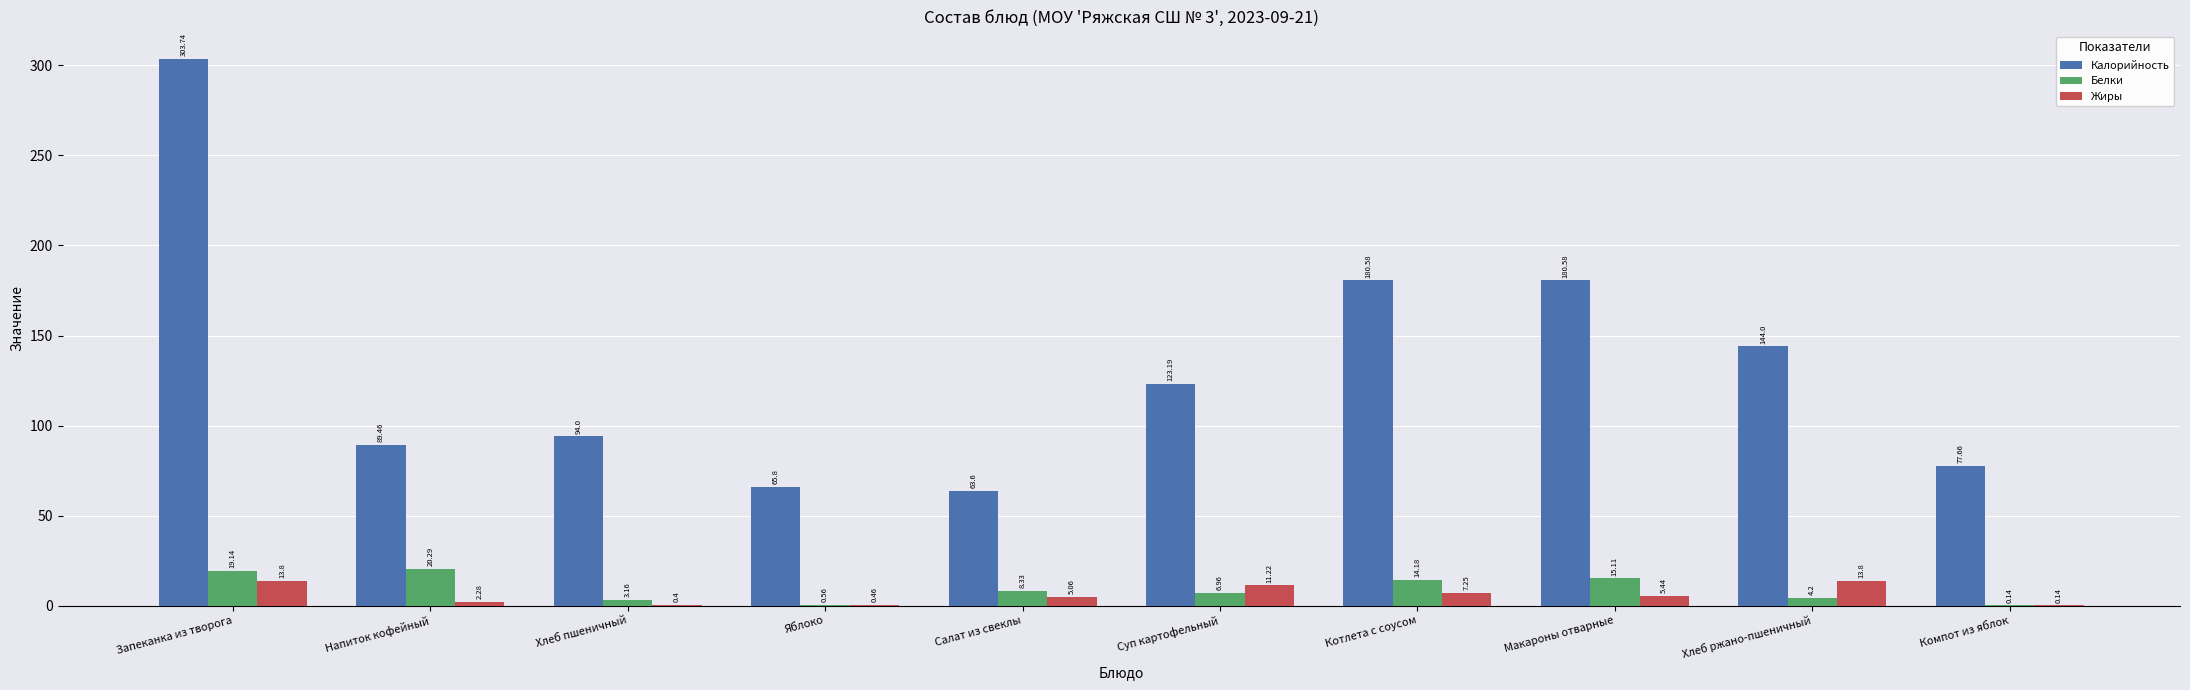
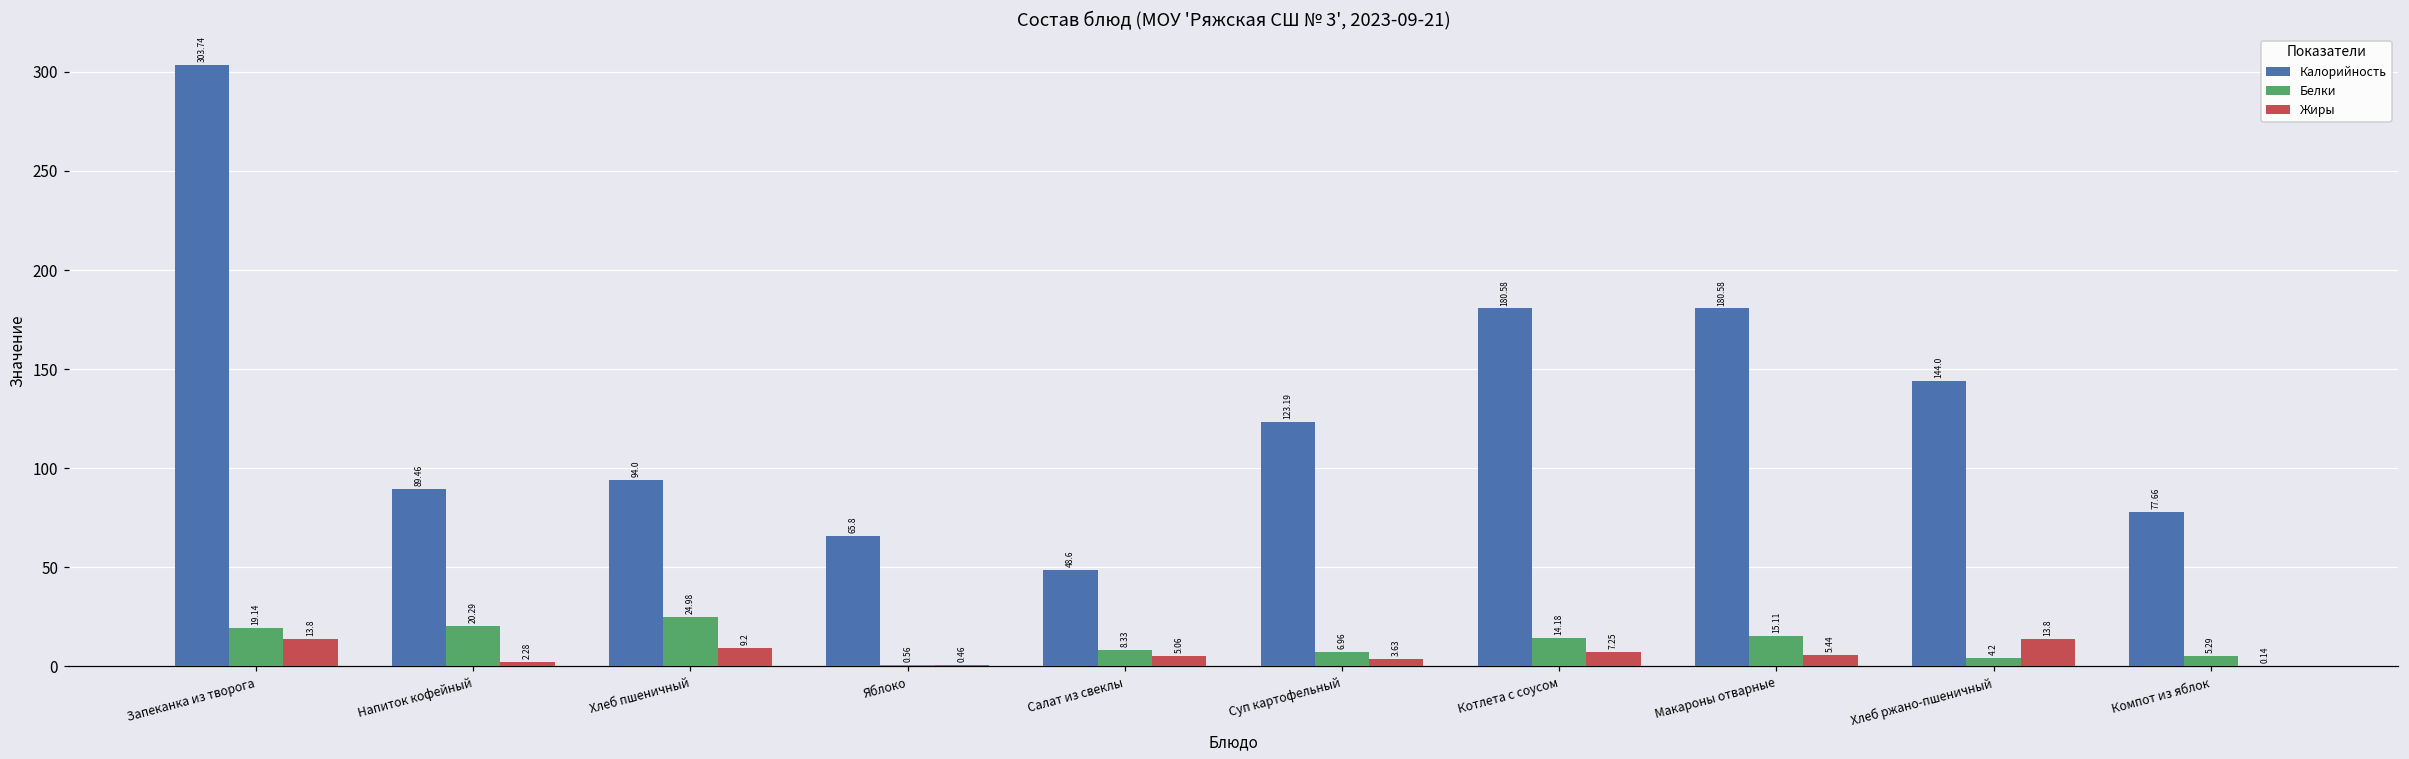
Белки, Хлеб пшеничный: 3.16 -> 24.98
Жиры, Хлеб пшеничный: 0.4 -> 9.2
Калорийность, Салат из свеклы: 63.6 -> 48.6
Жиры, Суп картофельный: 11.22 -> 3.63
Белки, Компот из яблок: 0.14 -> 5.29
